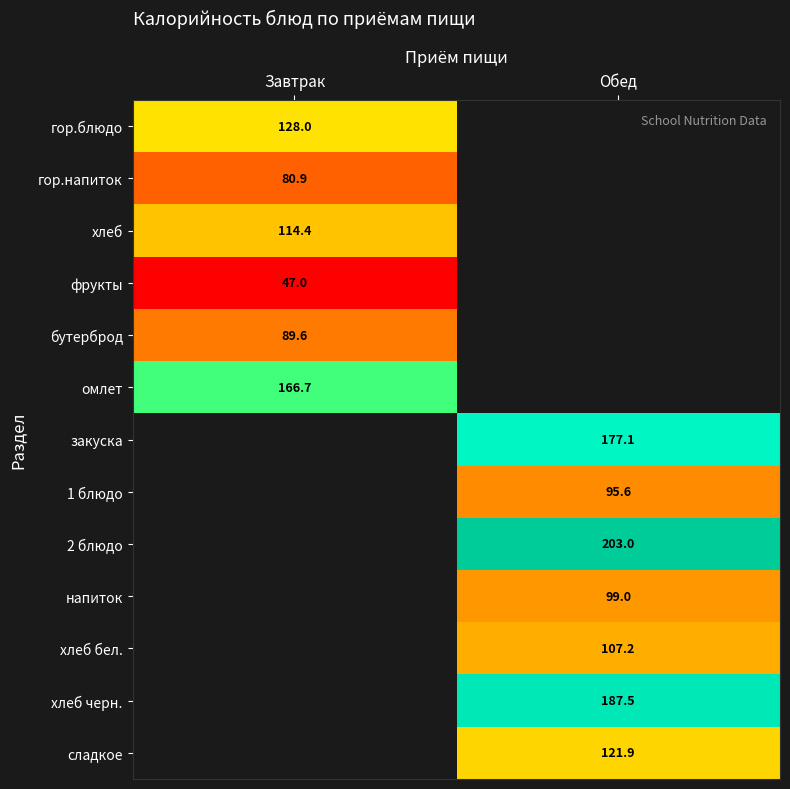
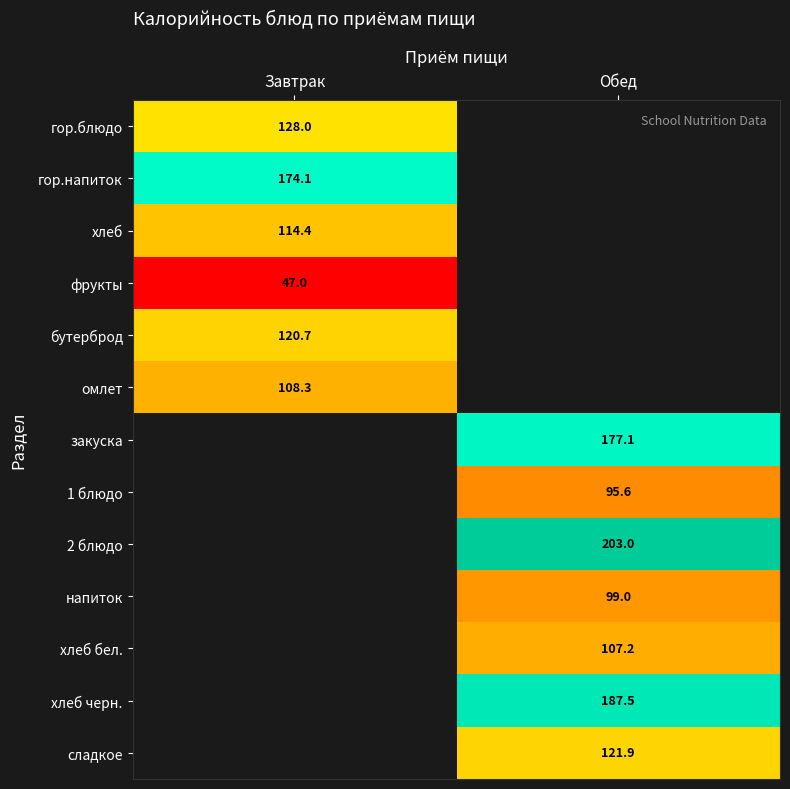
гор.напиток, Завтрак: 80.9 -> 174.1
бутерброд, Завтрак: 89.6 -> 120.7
омлет, Завтрак: 166.7 -> 108.3
